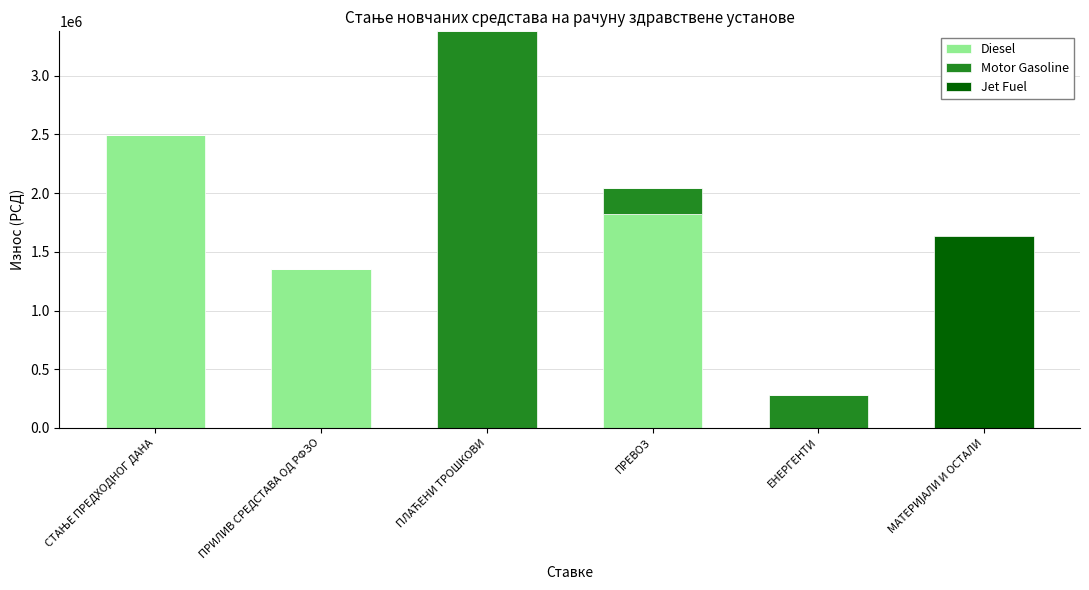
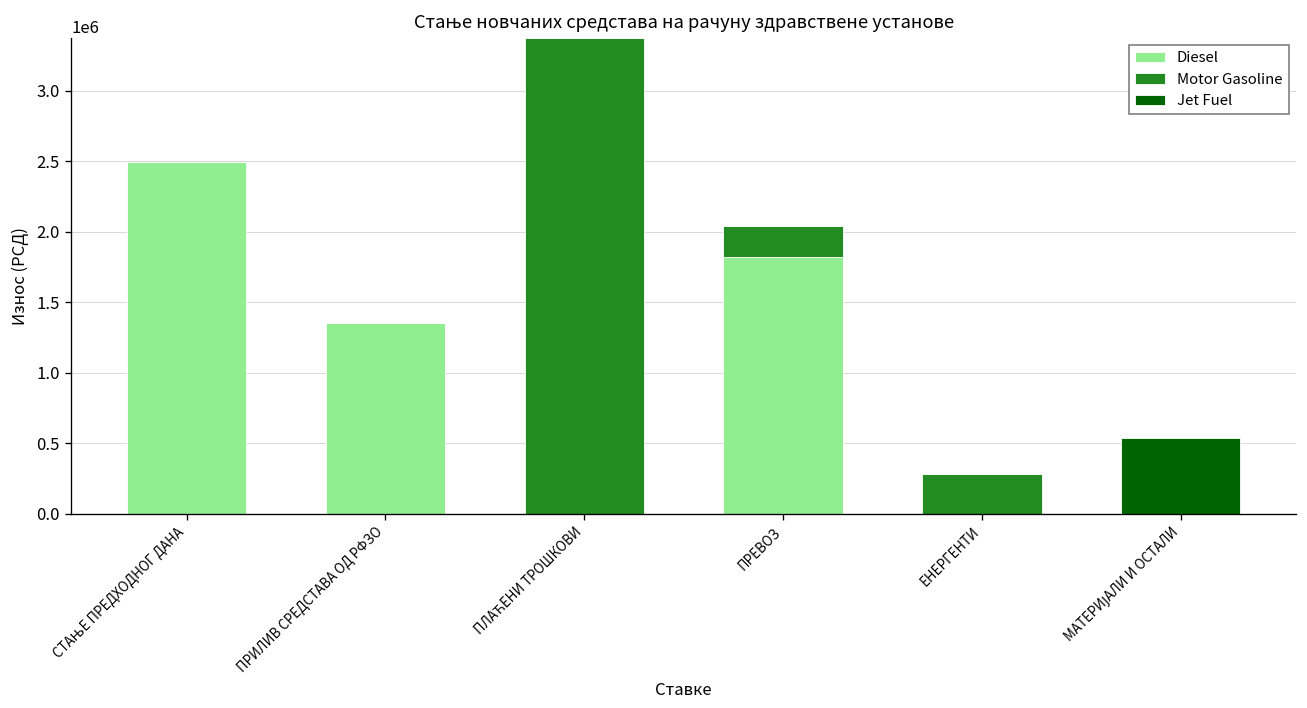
Jet Fuel, МАТЕРИЈАЛИ И ОСТАЛИ: 1630000 -> 530000
